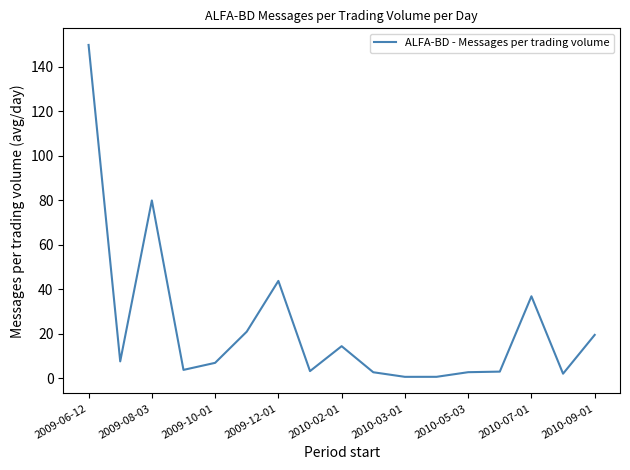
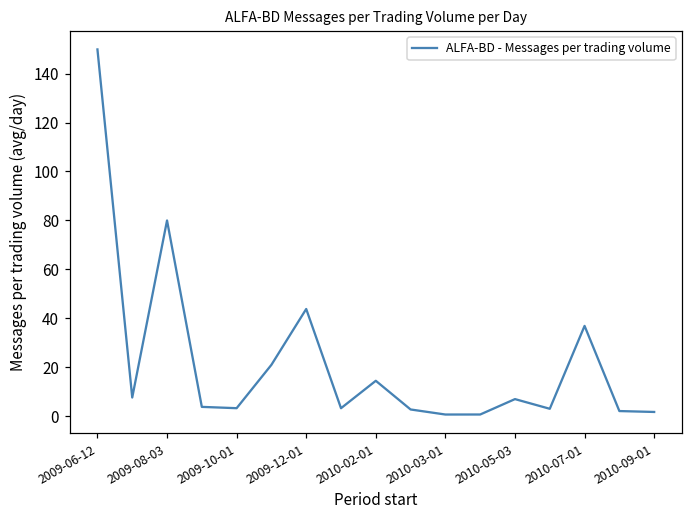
2009-10-01: 7 -> 3
2010-05-03: 3 -> 7
2010-09-01: 20 -> 2
